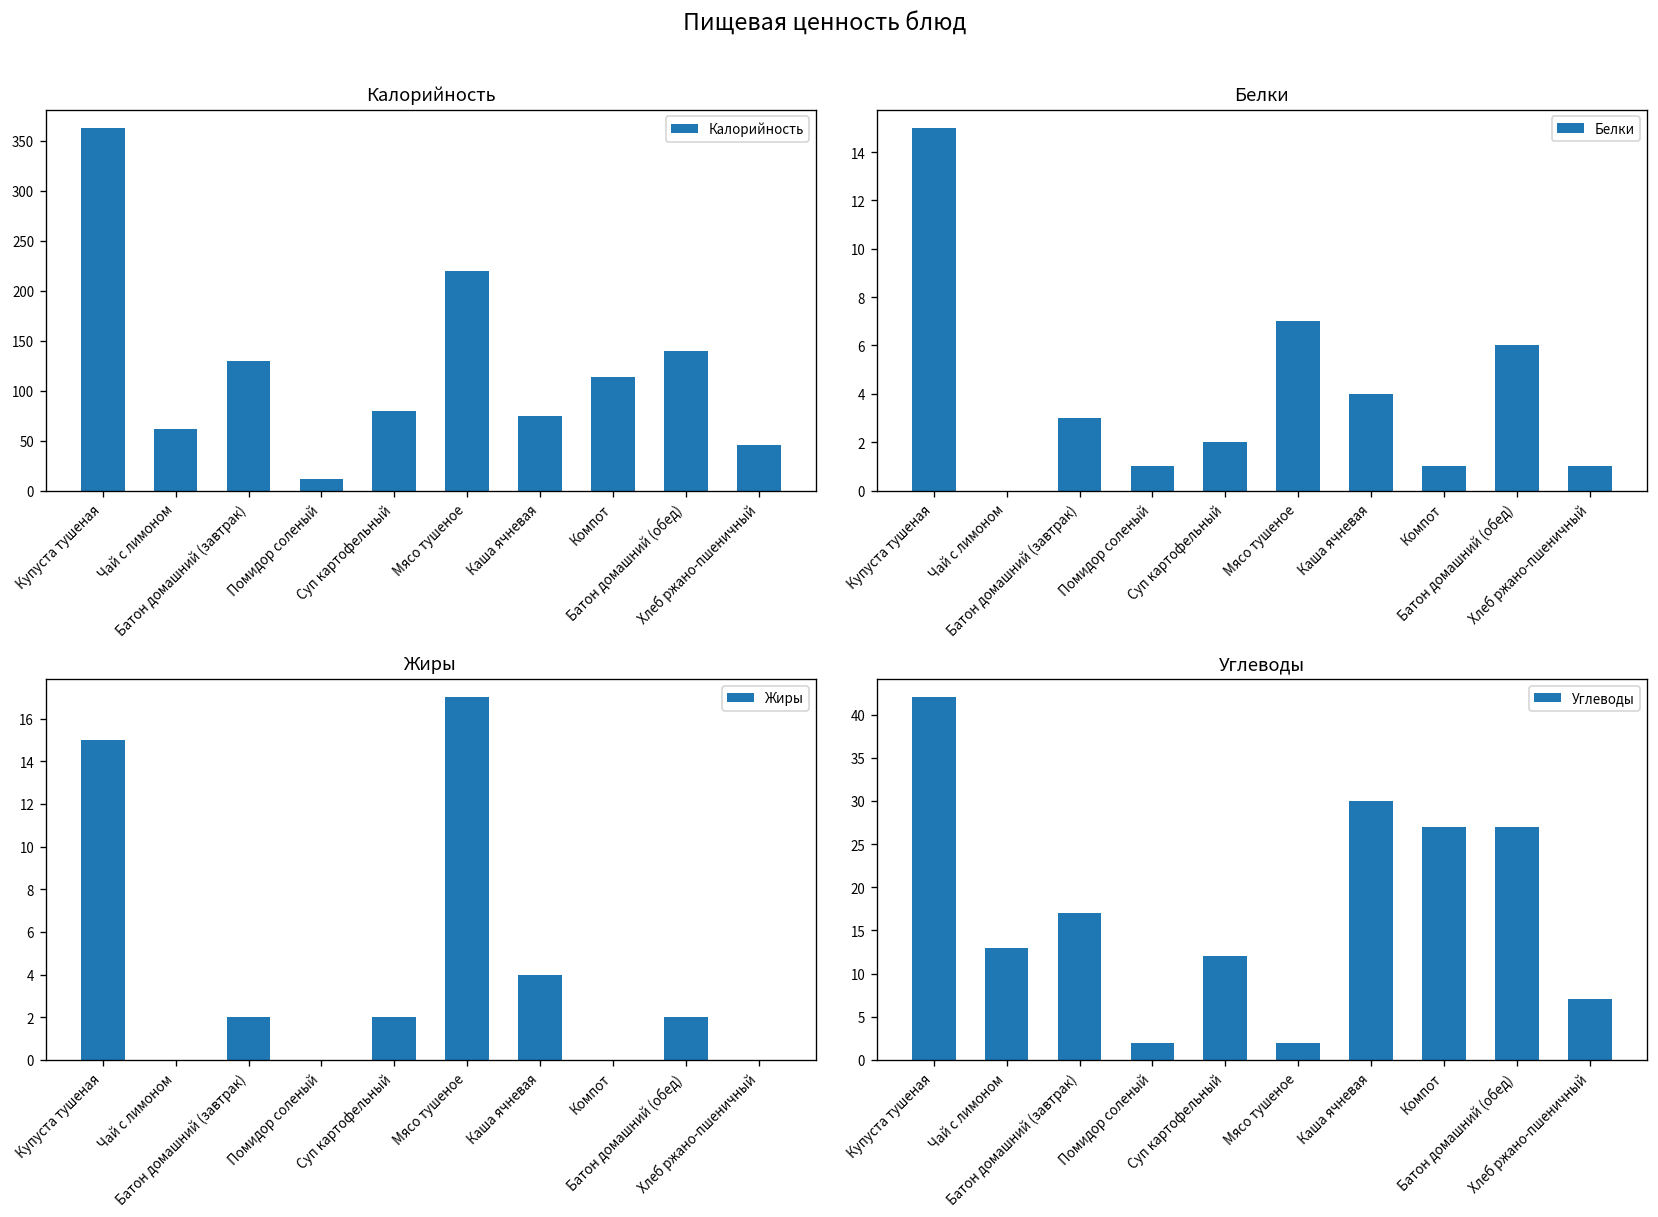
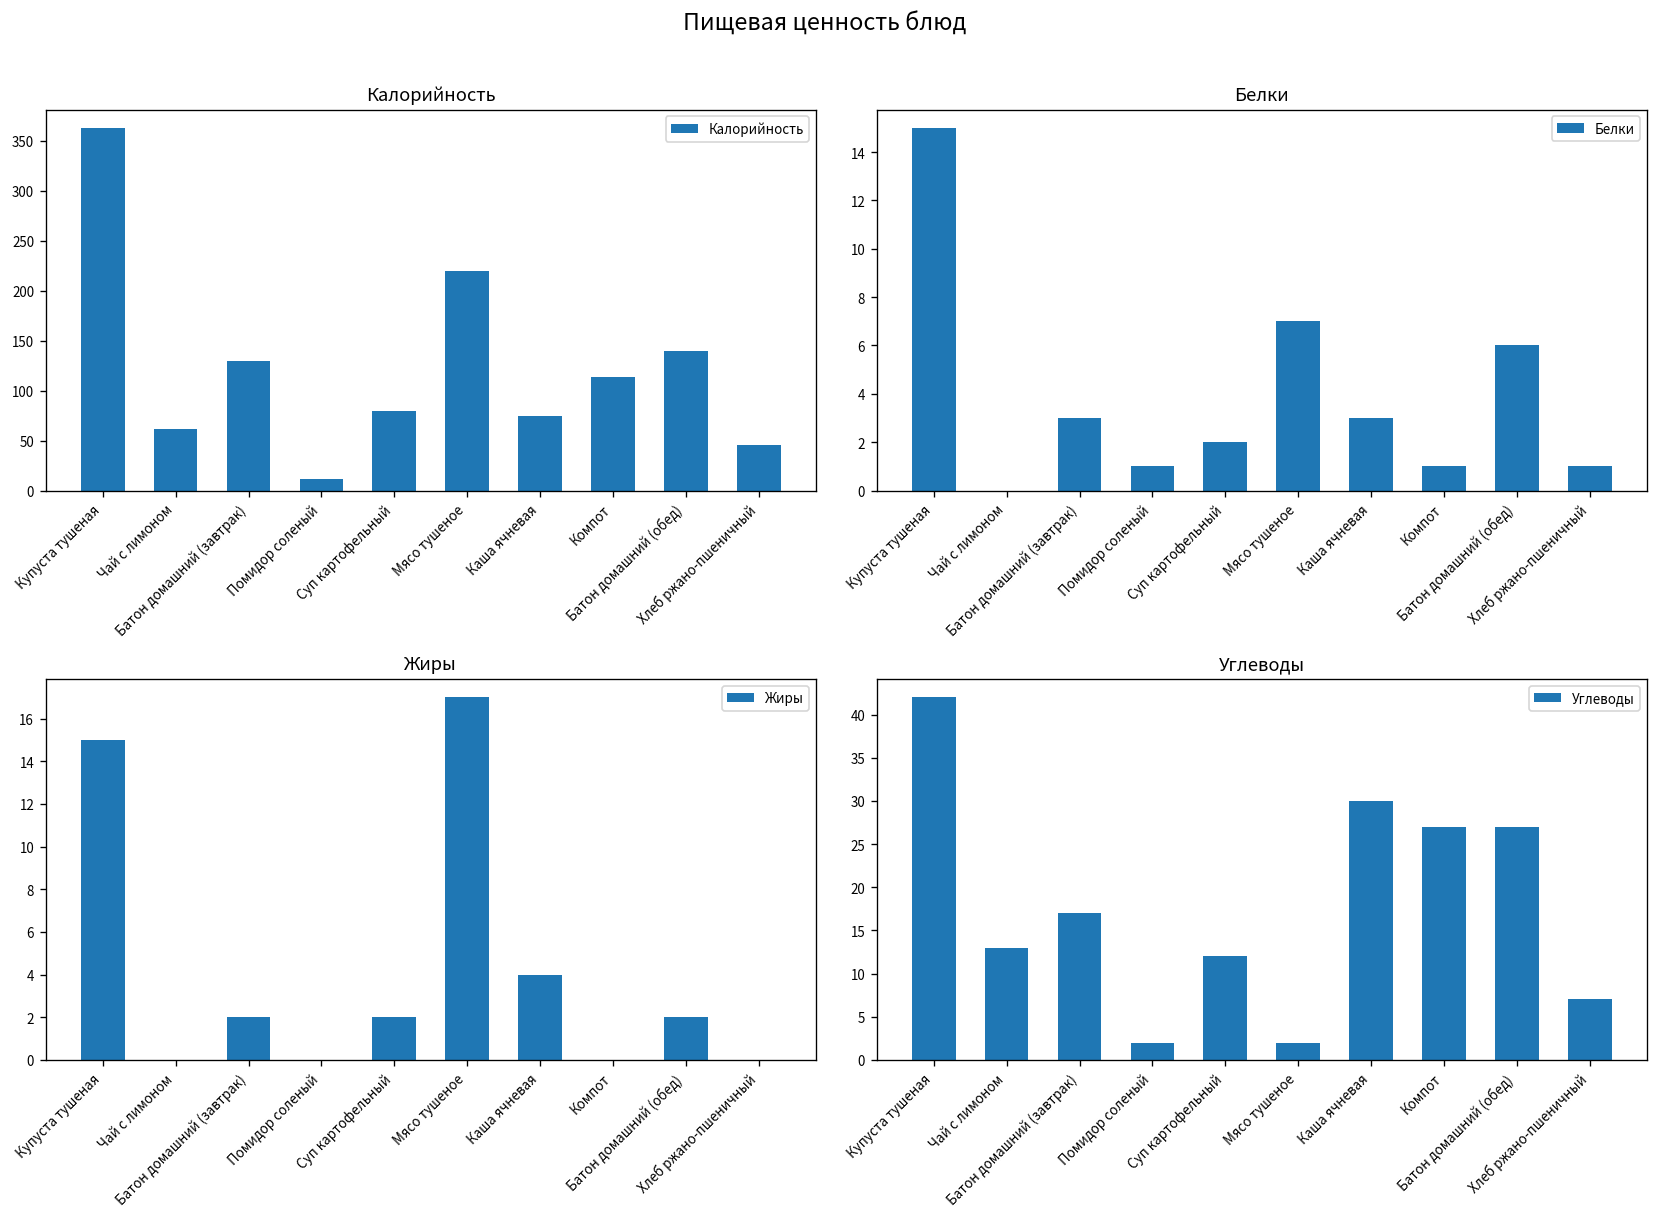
Белки, Каша ячневая: 4 -> 3
